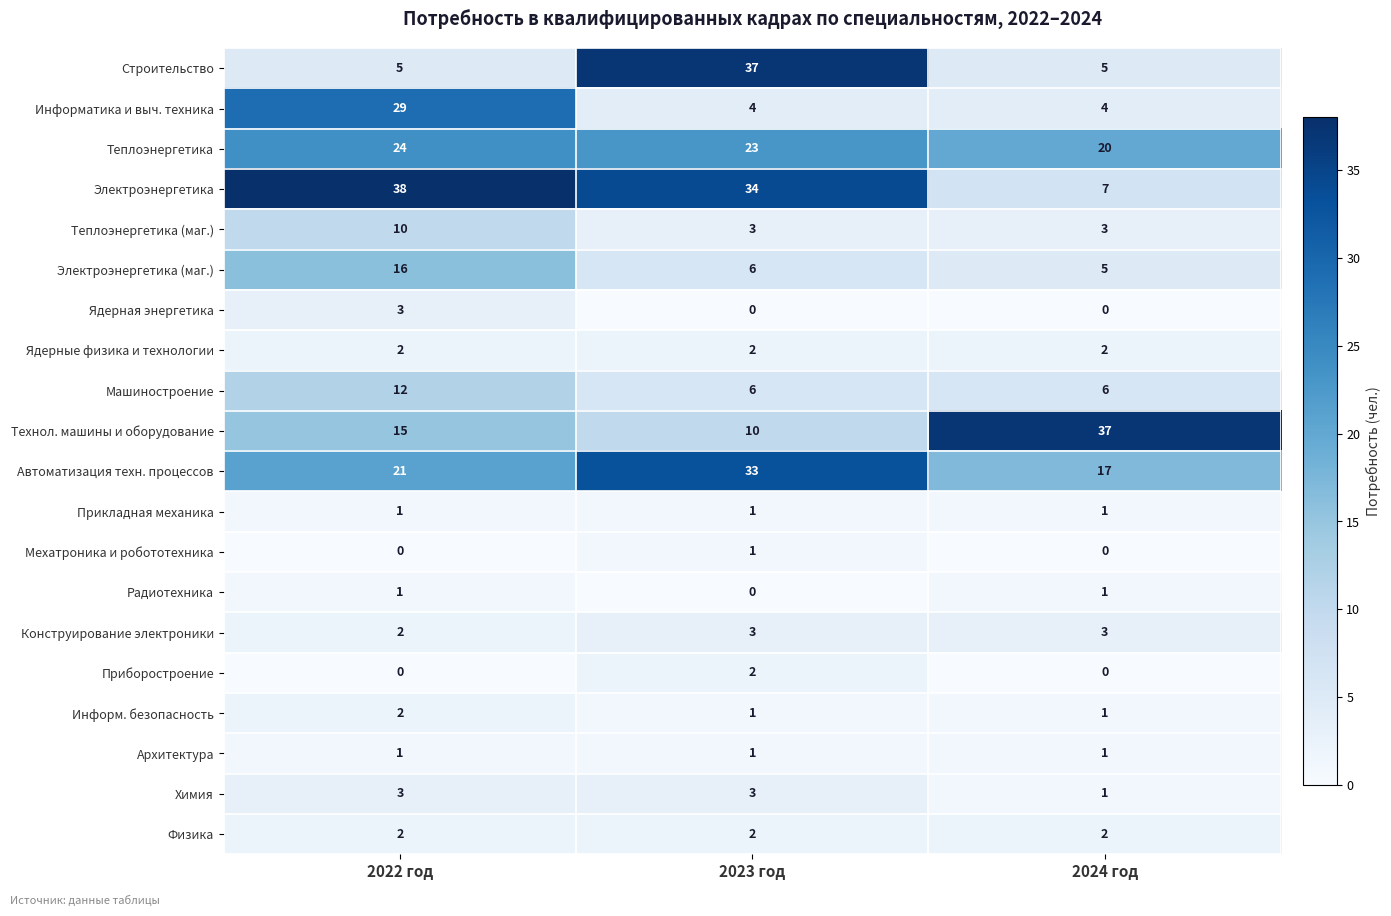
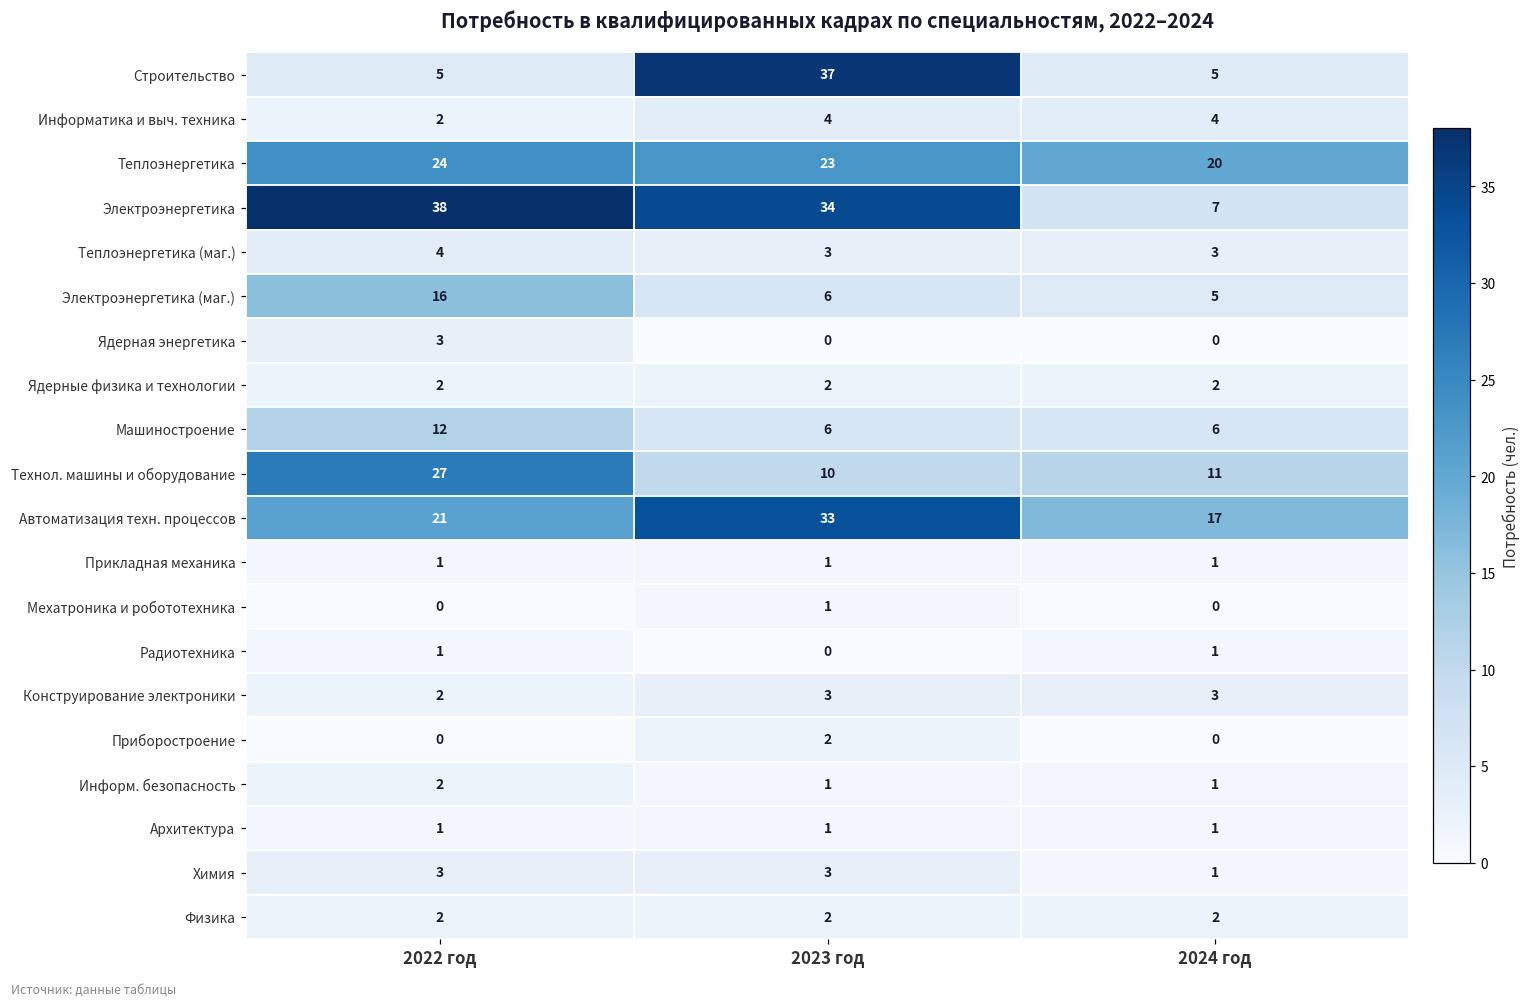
Информатика и выч. техника, 2022 год: 29 -> 2
Теплоэнергетика (маг.), 2022 год: 10 -> 4
Технол. машины и оборудование, 2022 год: 15 -> 27
Технол. машины и оборудование, 2024 год: 37 -> 11
